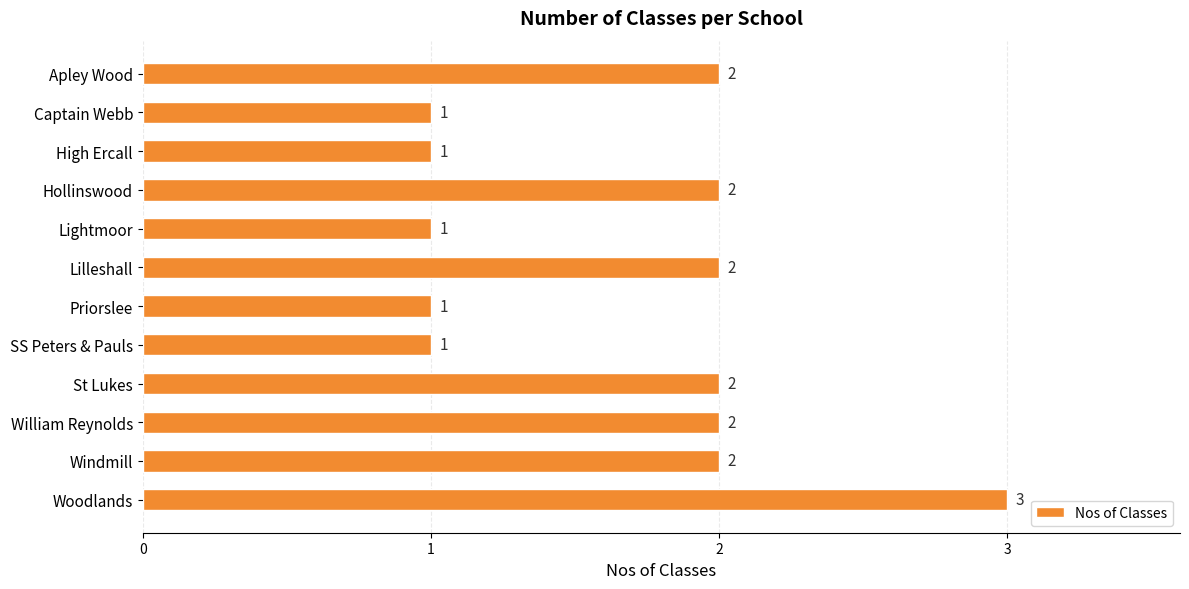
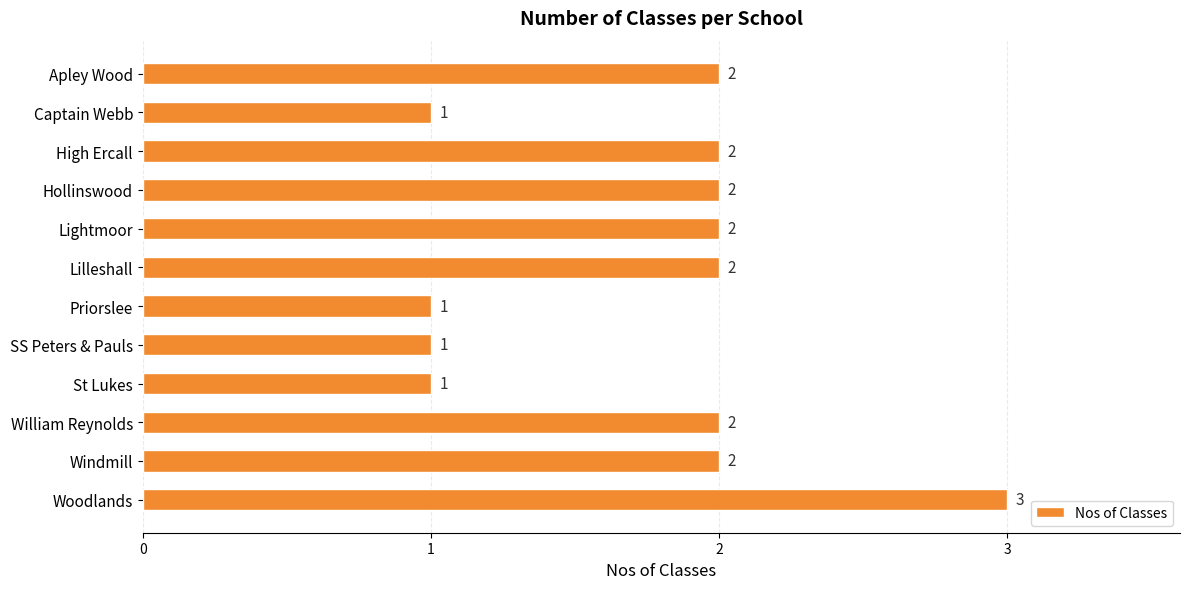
High Ercall: 1 -> 2
Lightmoor: 1 -> 2
St Lukes: 2 -> 1
